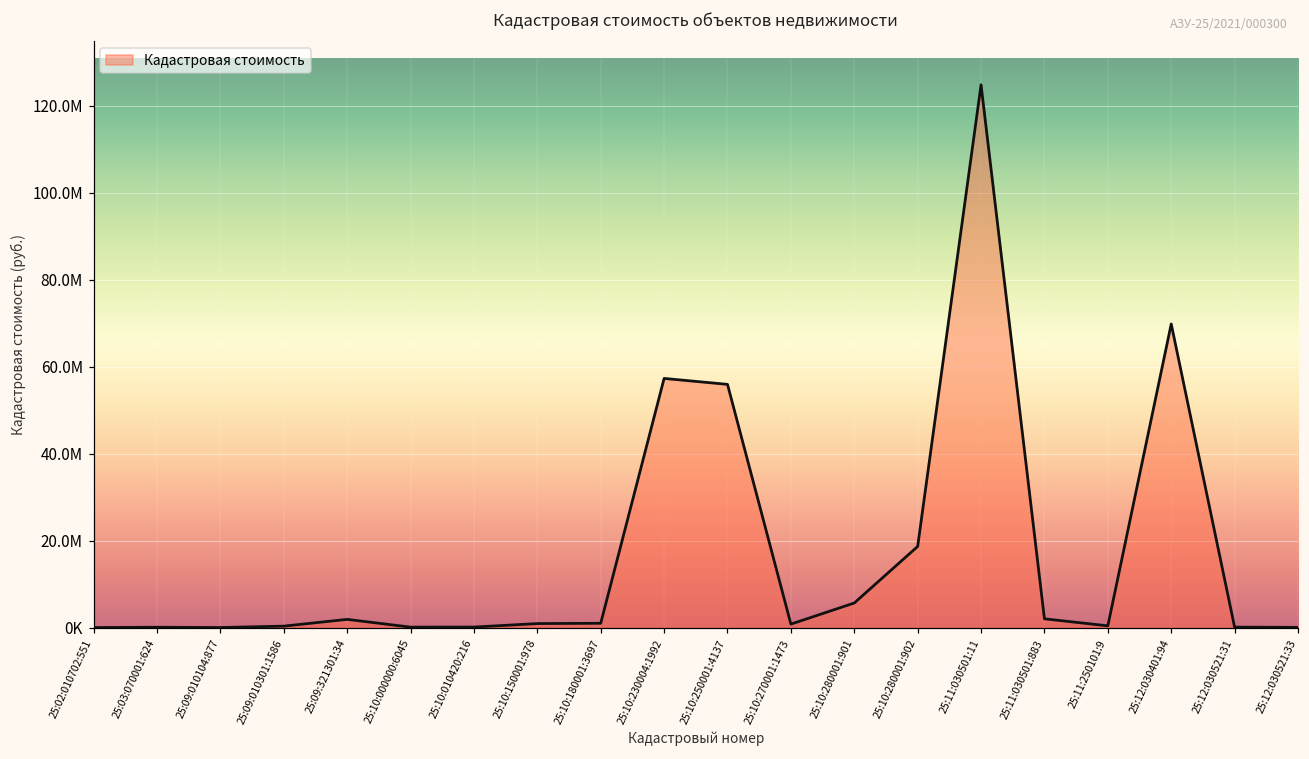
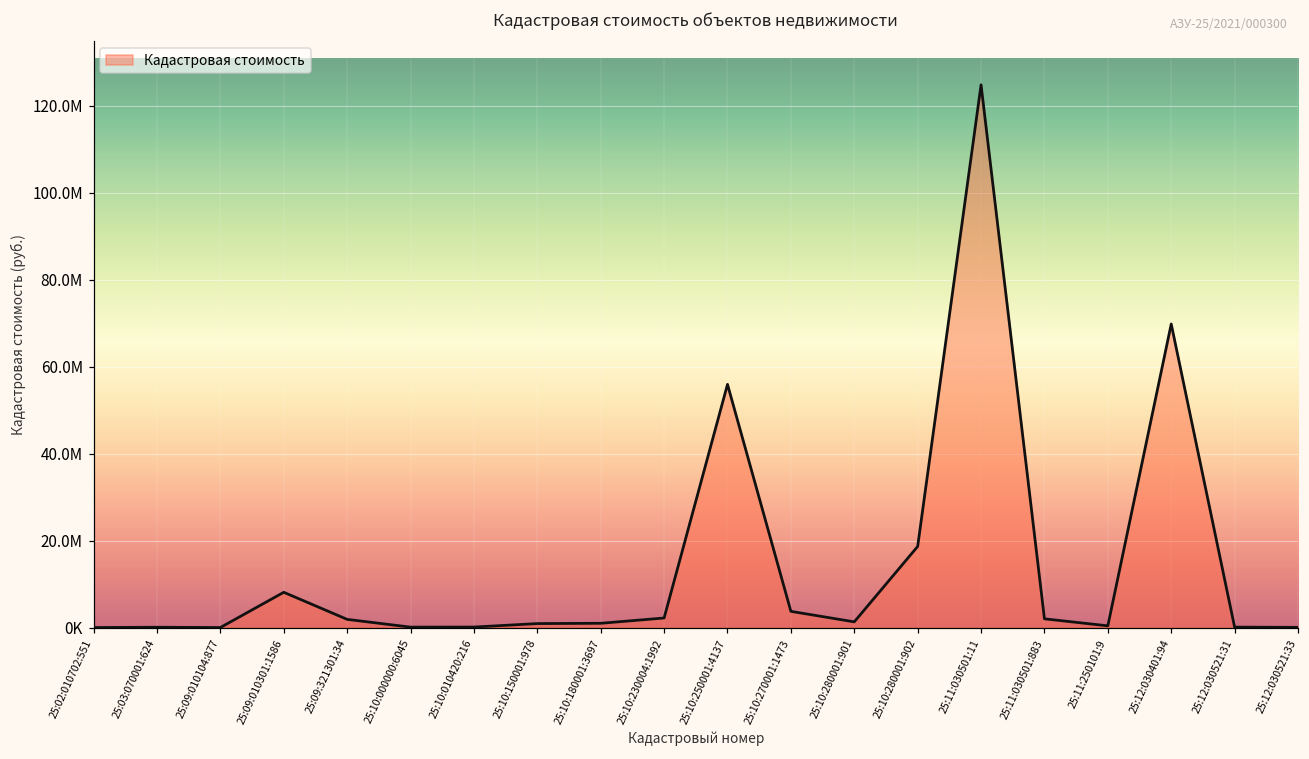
25:09:010301:1586: 0 -> 8000000
25:10:230004:1992: 57000000 -> 2000000
25:10:270001:1473: 1000000 -> 4000000
25:10:280001:901: 6000000 -> 1000000
